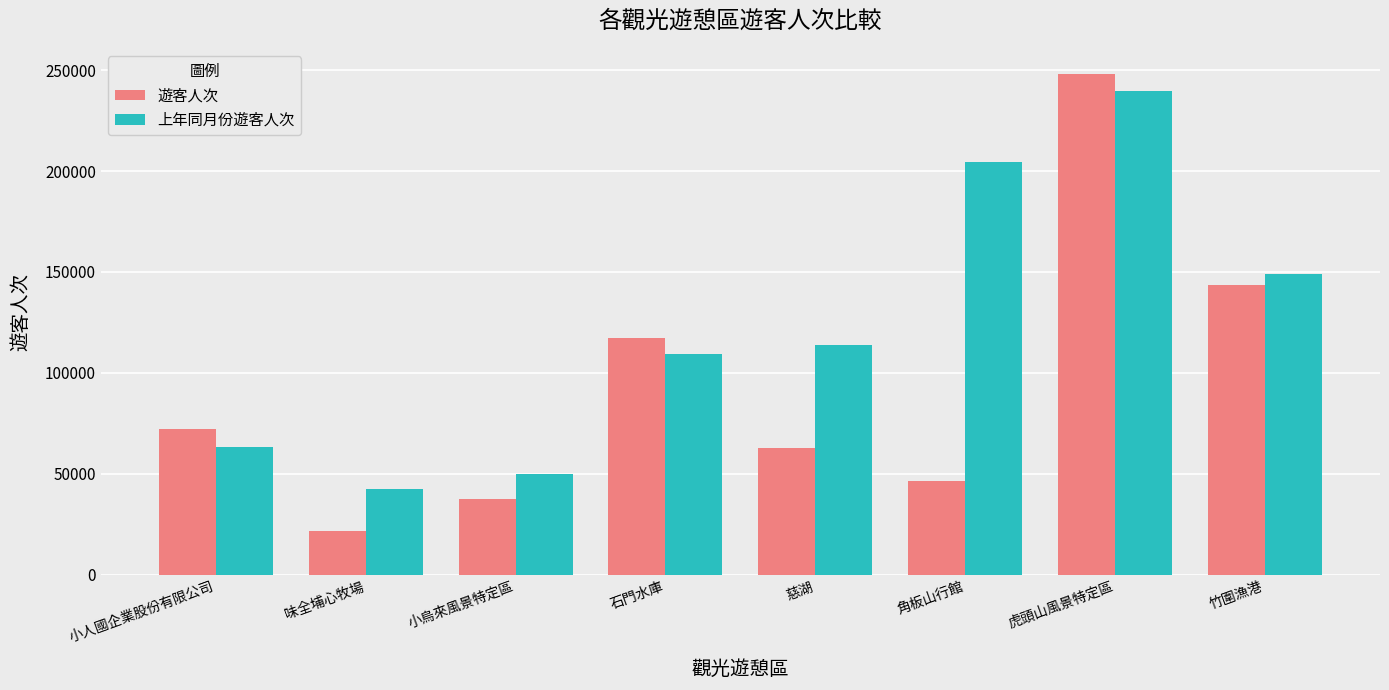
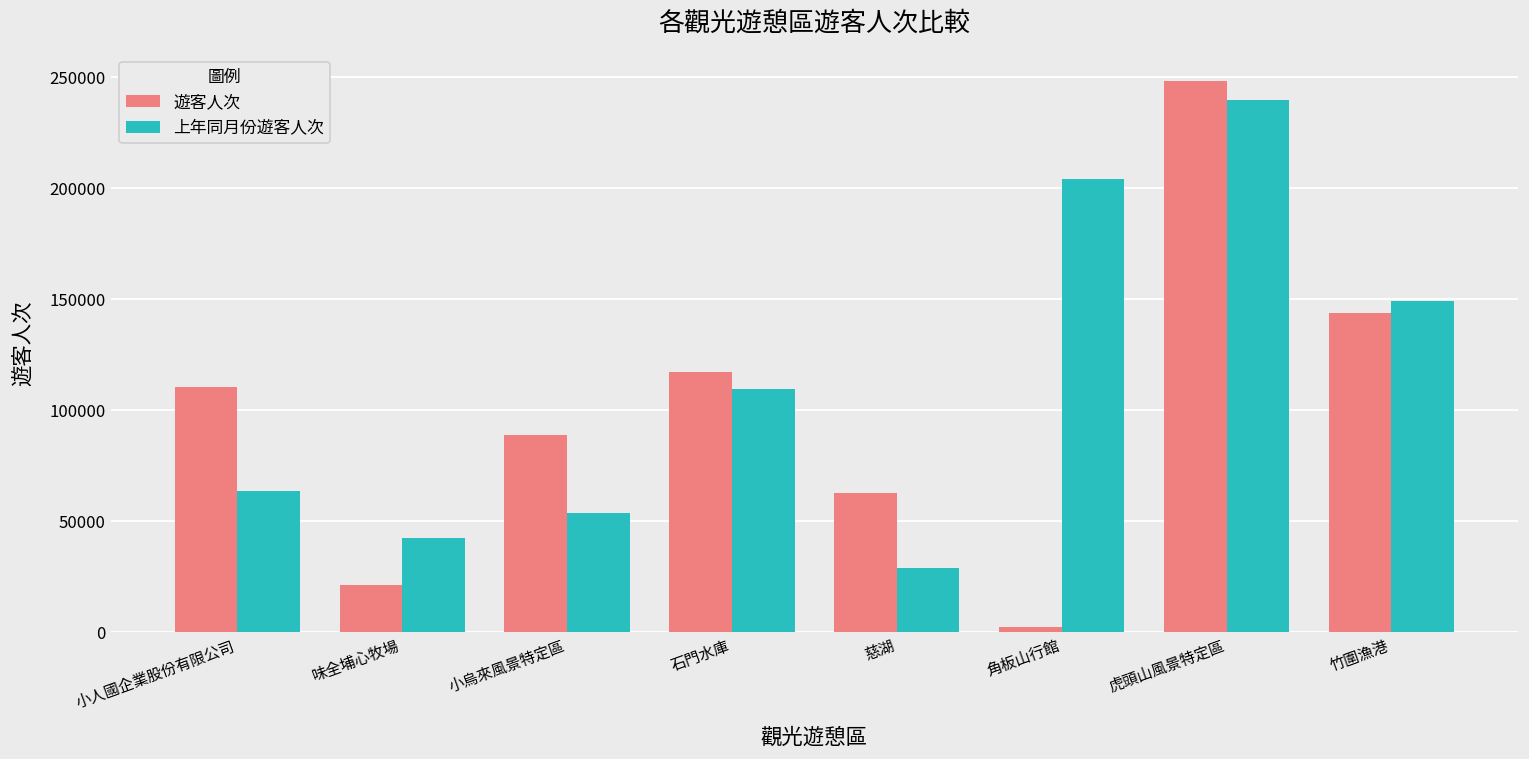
遊客人次, 小人國企業股份有限公司: 72000 -> 111000
遊客人次, 小烏來風景特定區: 38000 -> 89000
上年同月份遊客人次, 小烏來風景特定區: 50000 -> 54000
上年同月份遊客人次, 慈湖: 114000 -> 29000
遊客人次, 角板山行館: 47000 -> 2000
